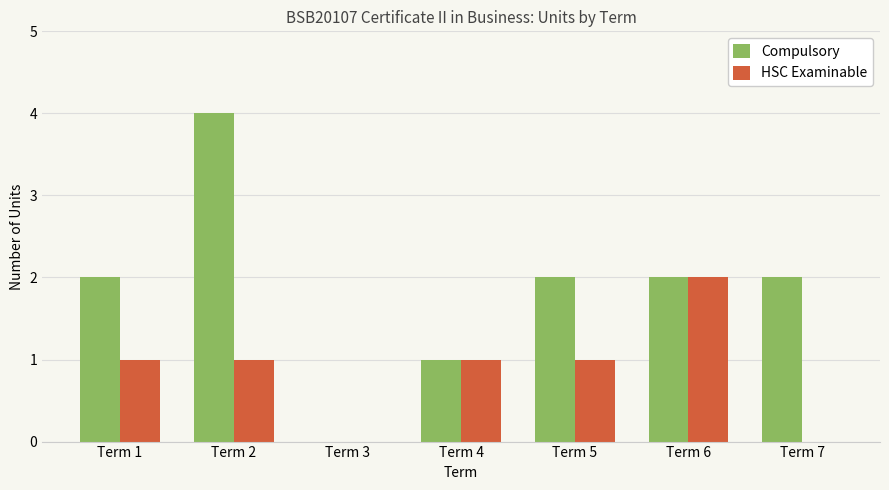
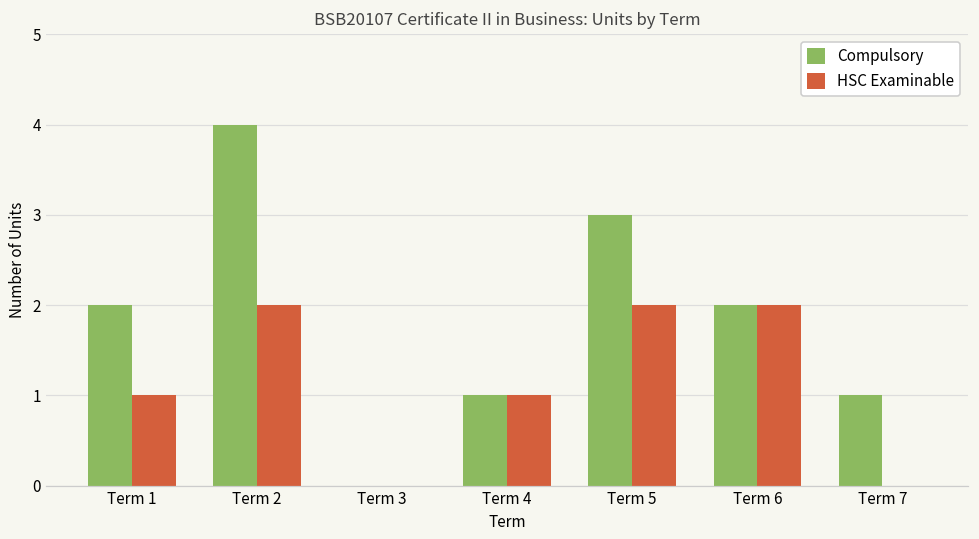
HSC Examinable, Term 2: 1 -> 2
Compulsory, Term 5: 2 -> 3
HSC Examinable, Term 5: 1 -> 2
Compulsory, Term 7: 2 -> 1
